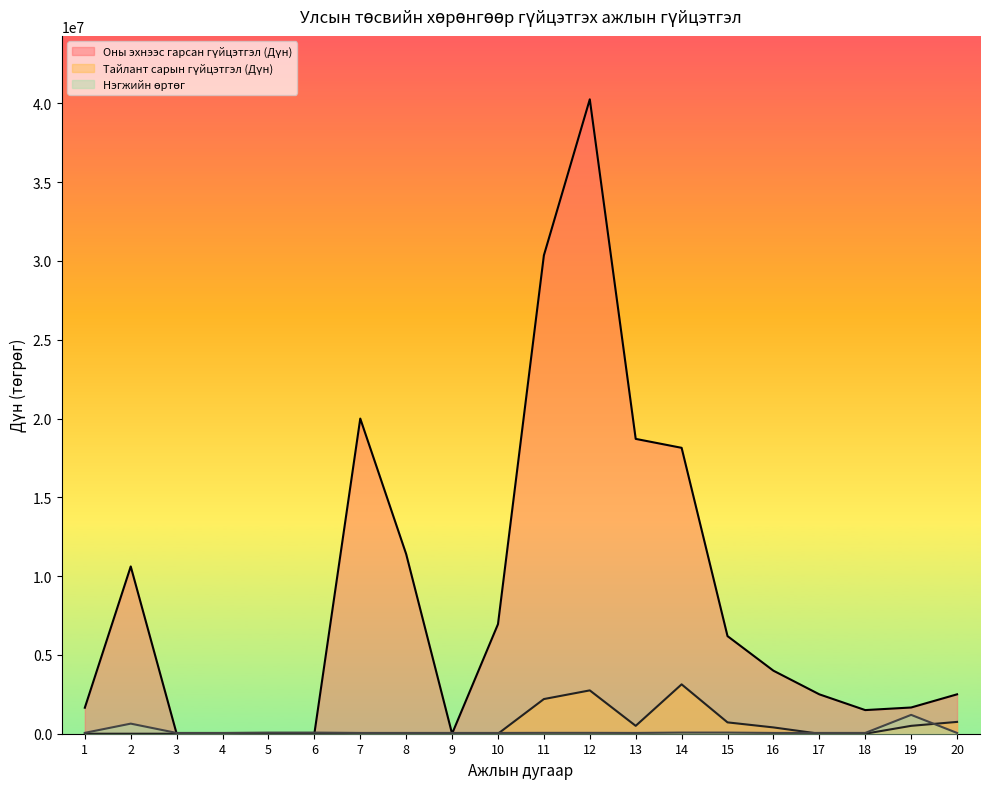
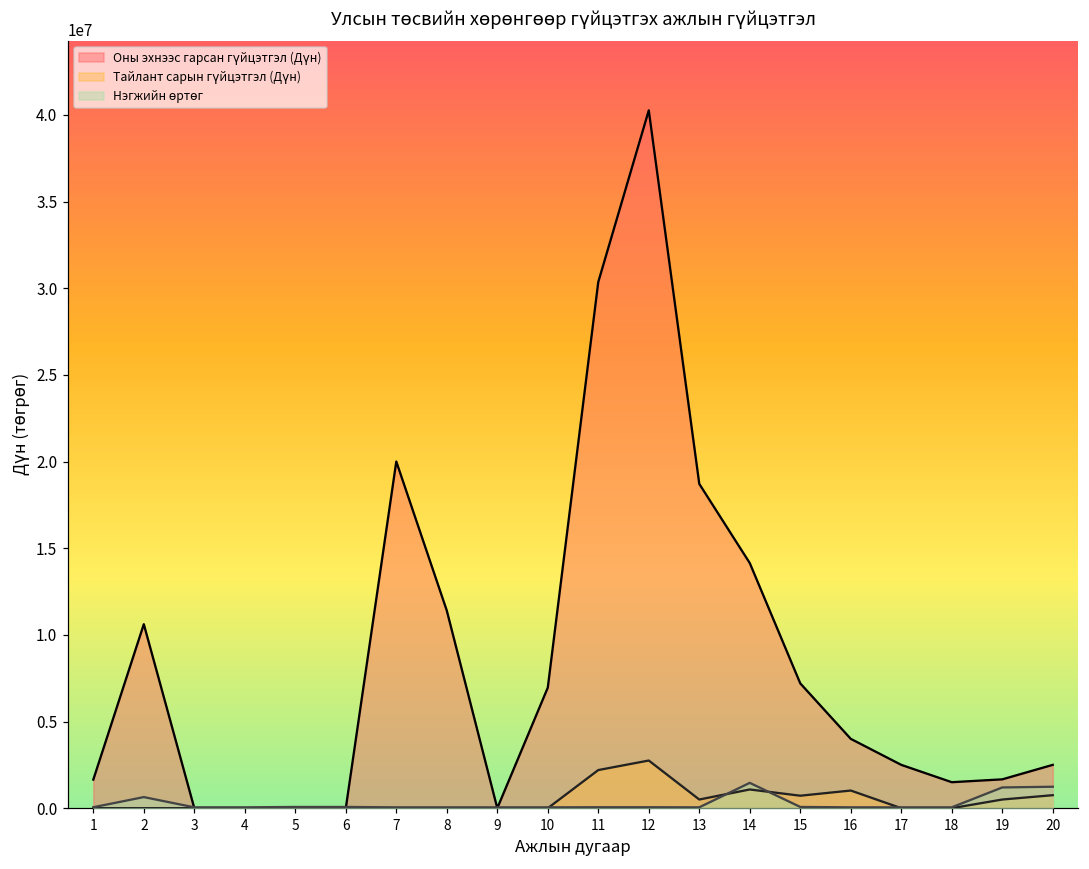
Оны эхнээс гарсан гүйцэтгэл (Дүн), 14: 18100000 -> 14100000
Тайлант сарын гүйцэтгэл (Дүн), 14: 3100000 -> 1100000
Нэгжийн өртөг, 14: 100000 -> 1500000
Оны эхнээс гарсан гүйцэтгэл (Дүн), 15: 6200000 -> 7200000
Тайлант сарын гүйцэтгэл (Дүн), 16: 400000 -> 1000000
Нэгжийн өртөг, 20: 100000 -> 1200000
